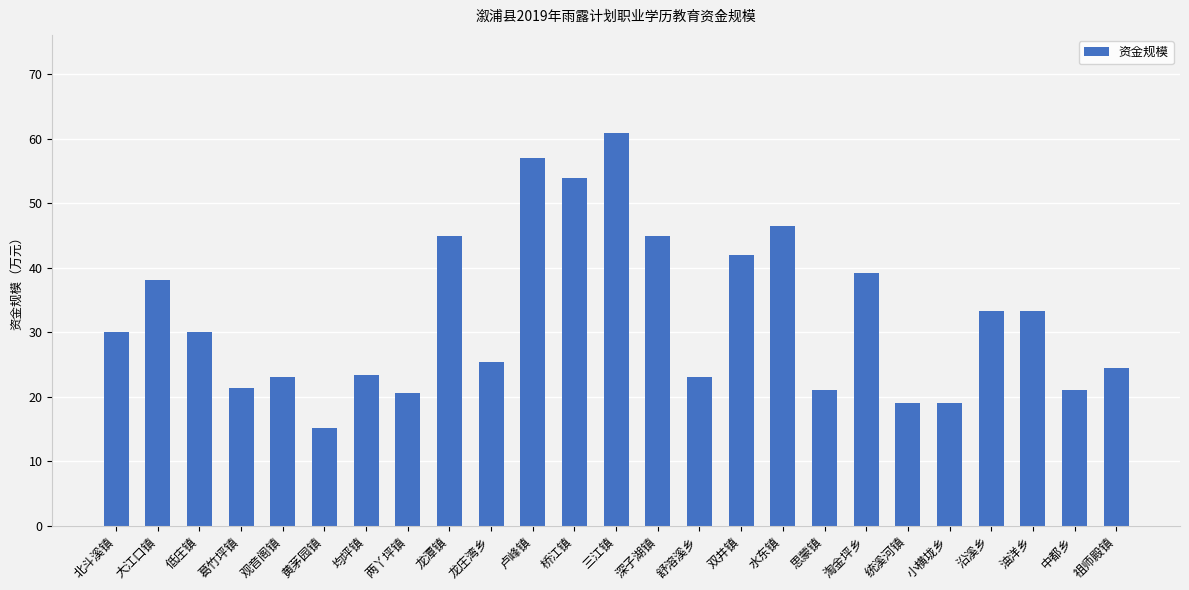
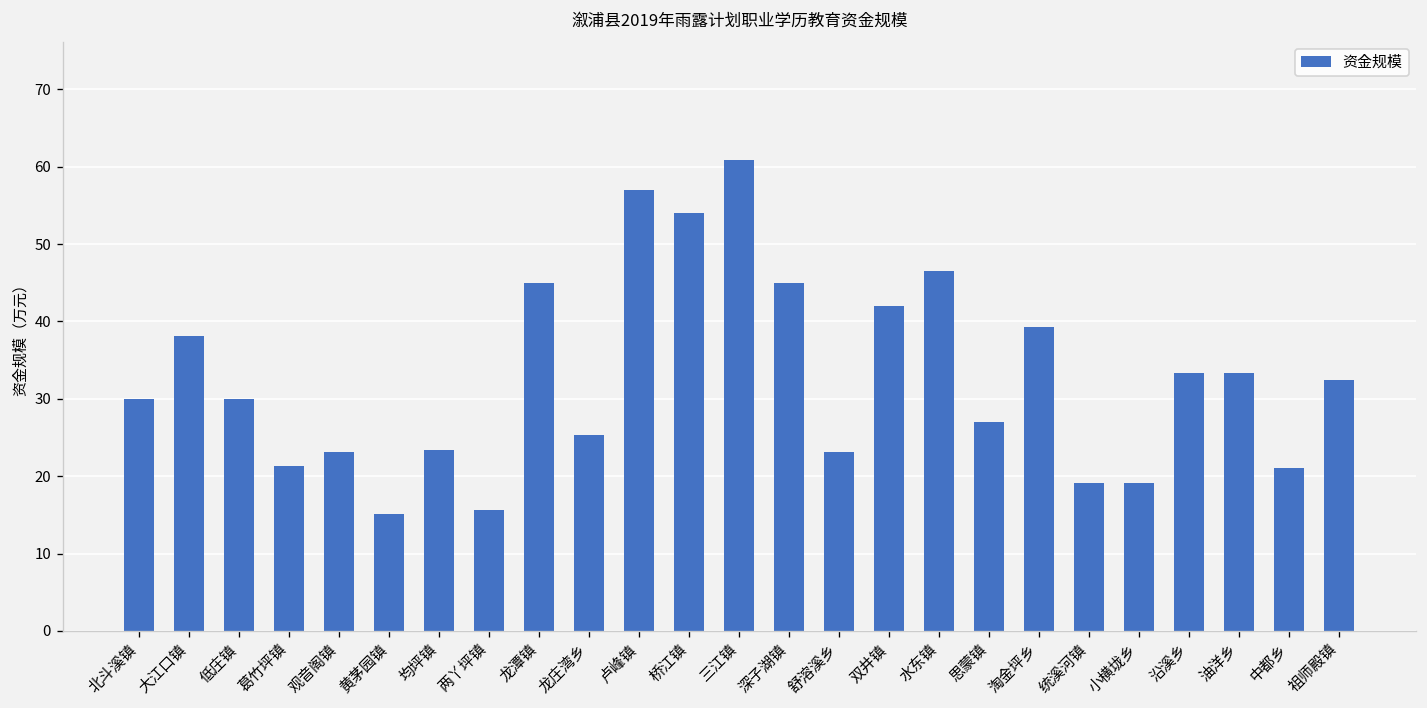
两丫坪镇: 21 -> 16
思蒙镇: 21 -> 27
祖师殿镇: 25 -> 32
